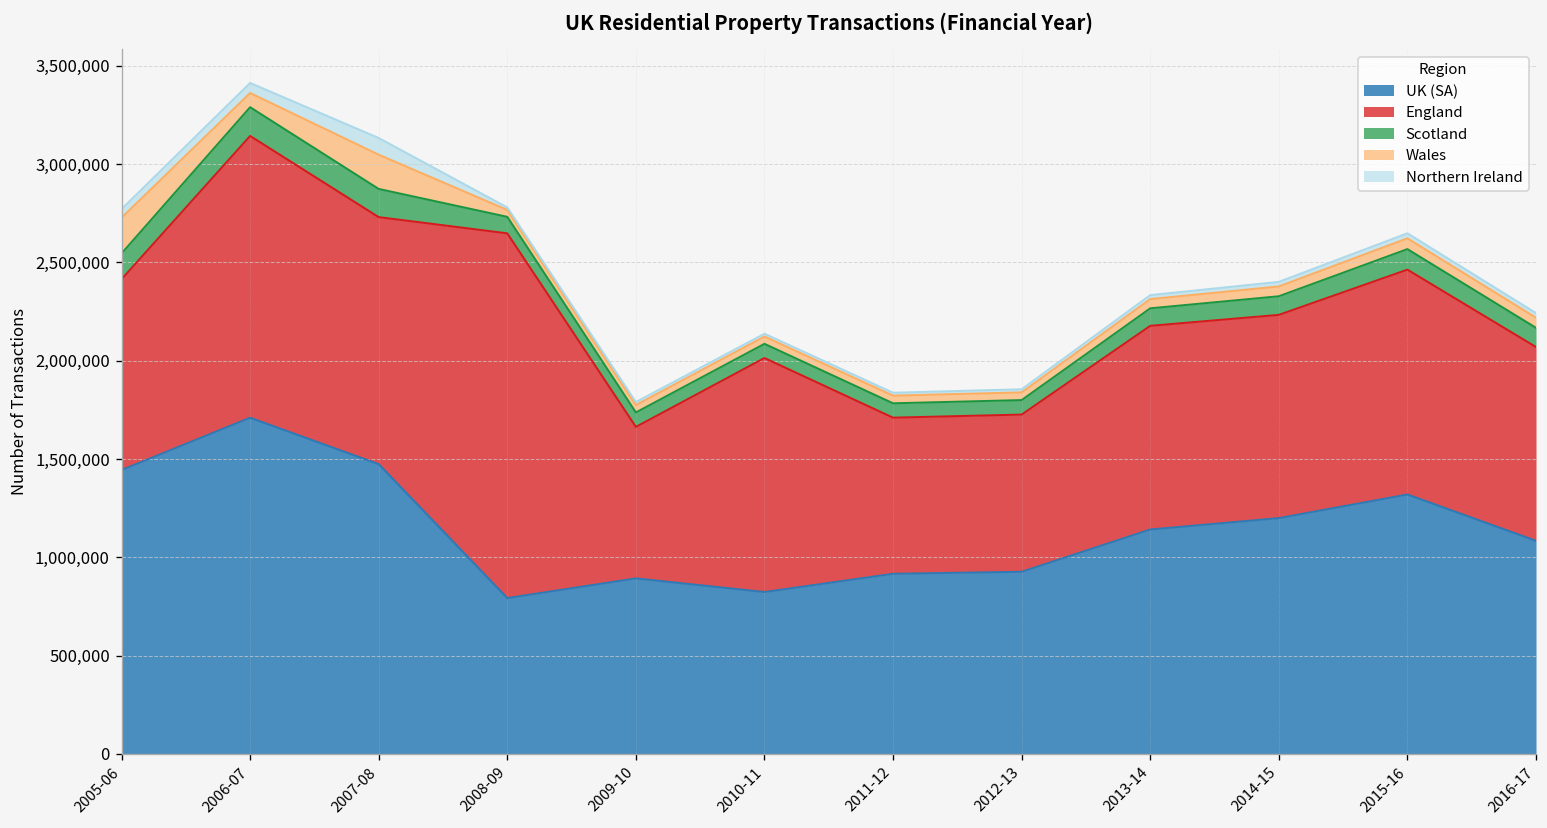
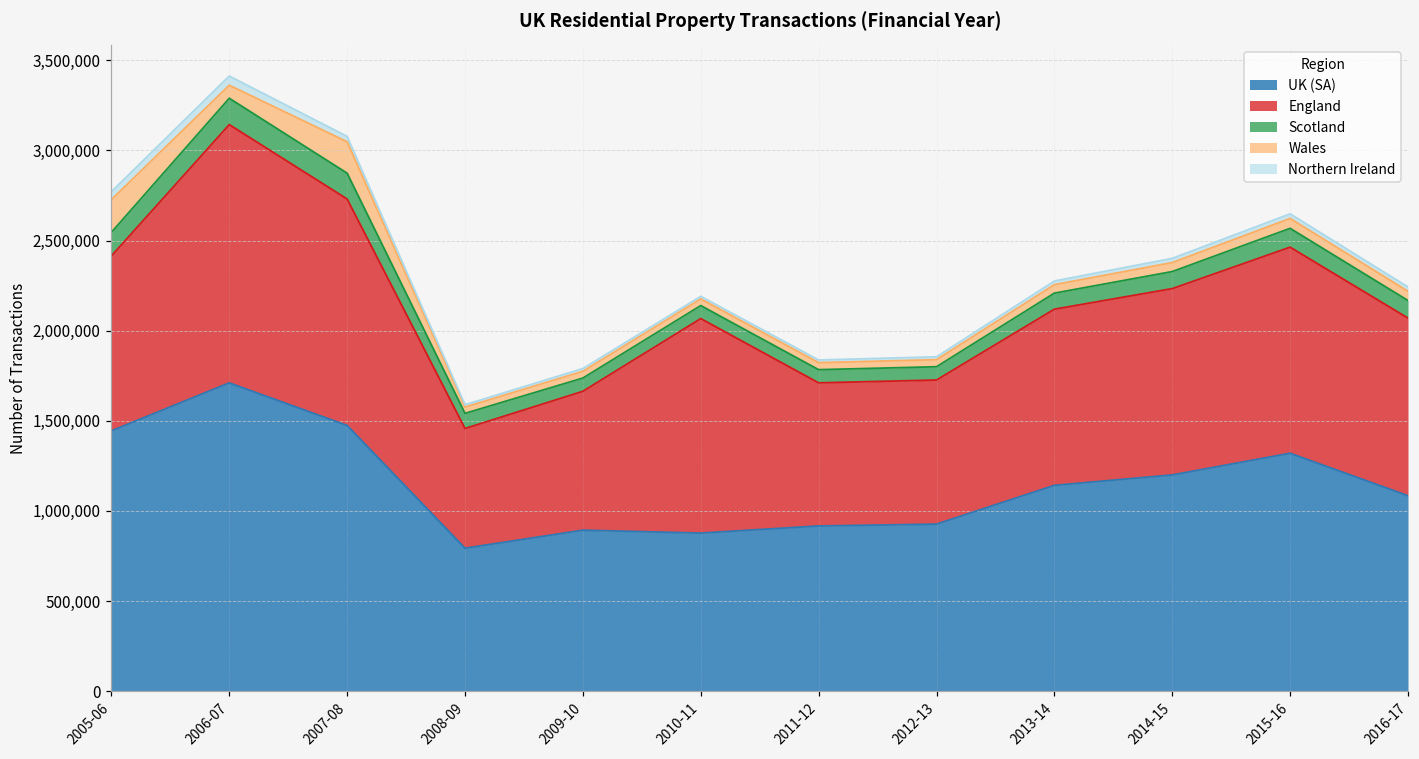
Northern Ireland, 2007-08: 80,000 -> 30,000
England, 2008-09: 1,860,000 -> 660,000
UK (SA), 2010-11: 820,000 -> 880,000
England, 2013-14: 1,040,000 -> 980,000
